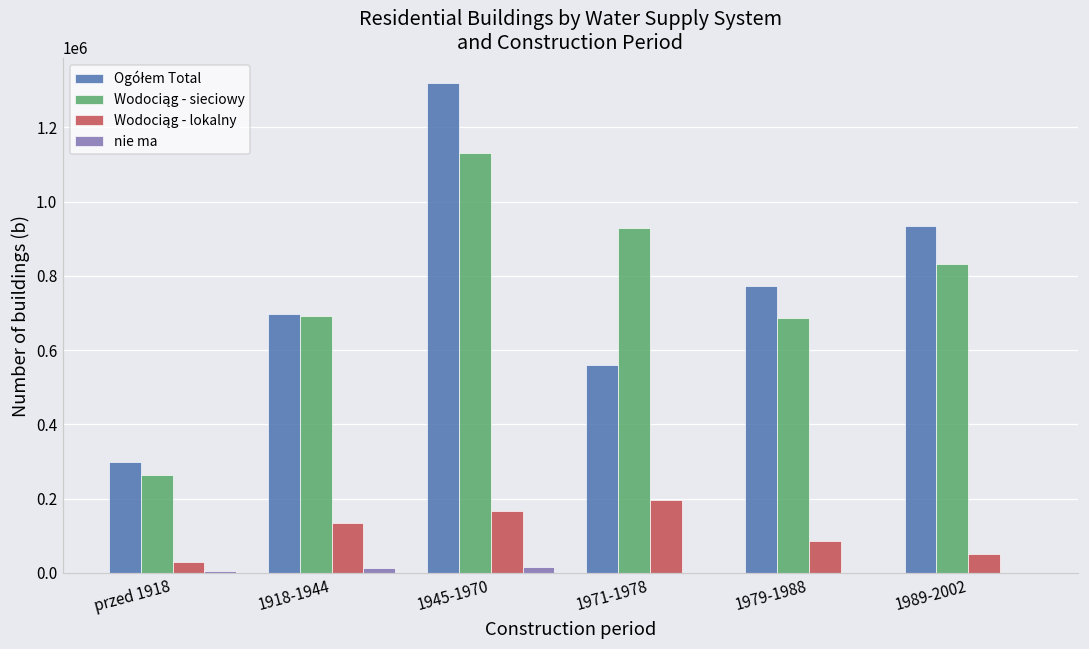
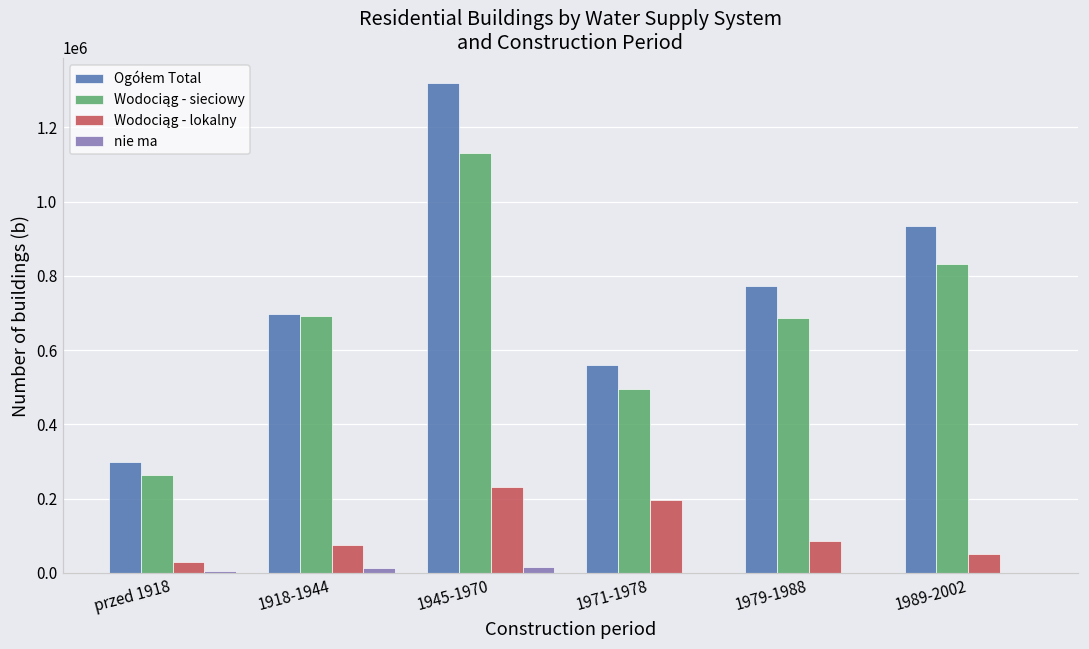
Wodociąg - lokalny, 1918-1944: 130000 -> 80000
Wodociąg - lokalny, 1945-1970: 170000 -> 230000
Wodociąg - sieciowy, 1971-1978: 930000 -> 490000
